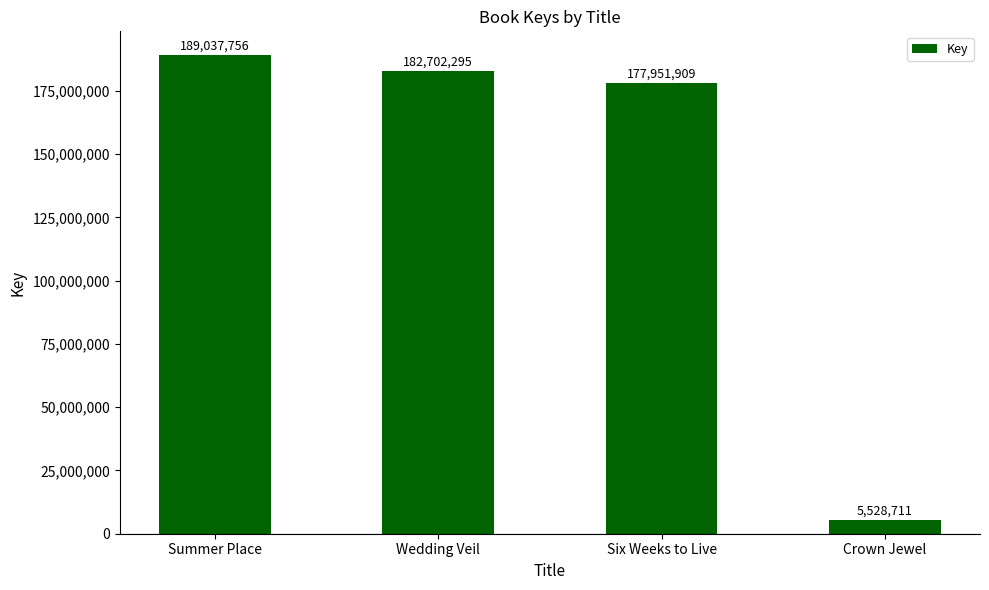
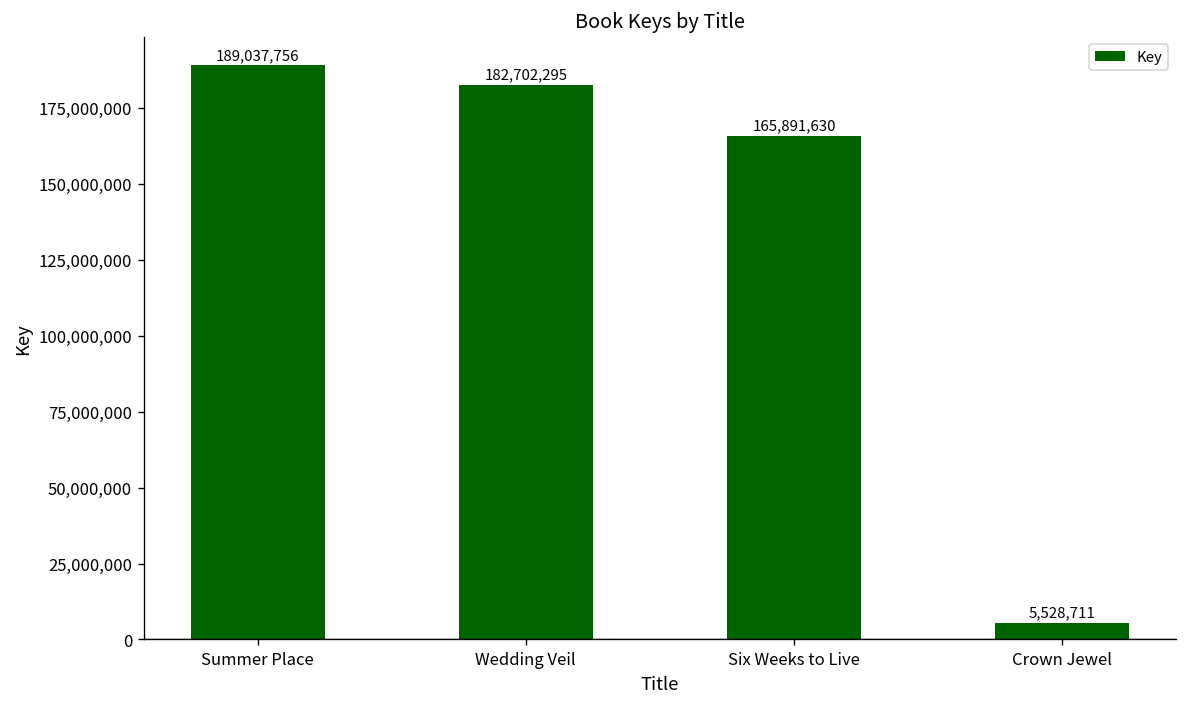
Six Weeks to Live: 177,951,909 -> 165,891,630
